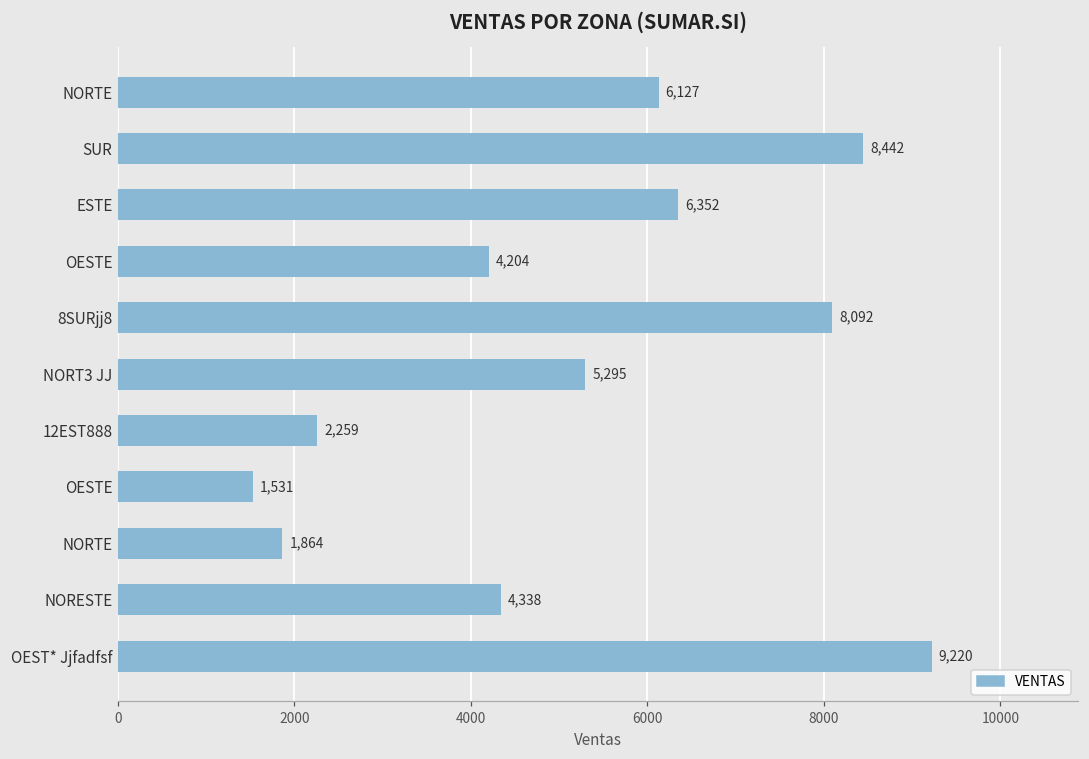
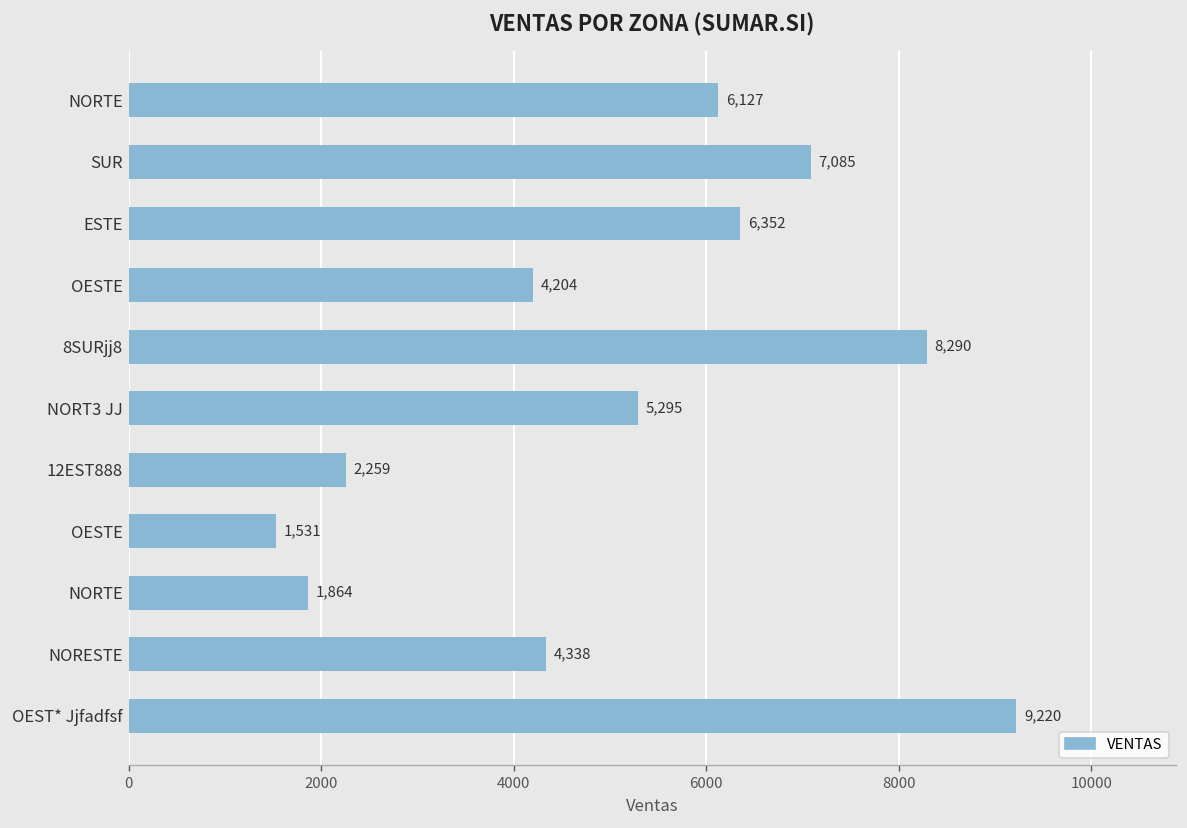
SUR: 8,442 -> 7,085
8SURjj8: 8,092 -> 8,290
